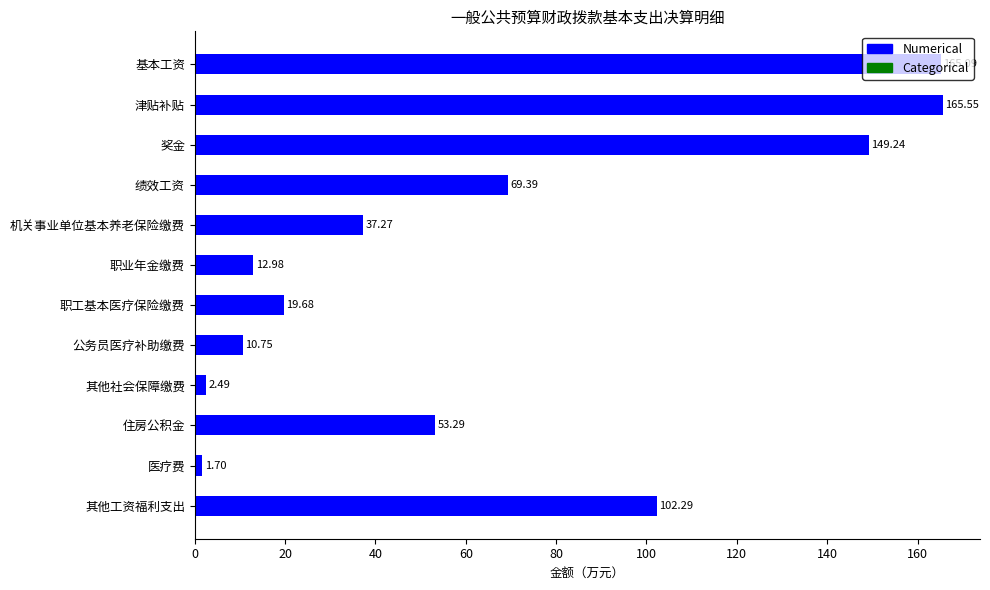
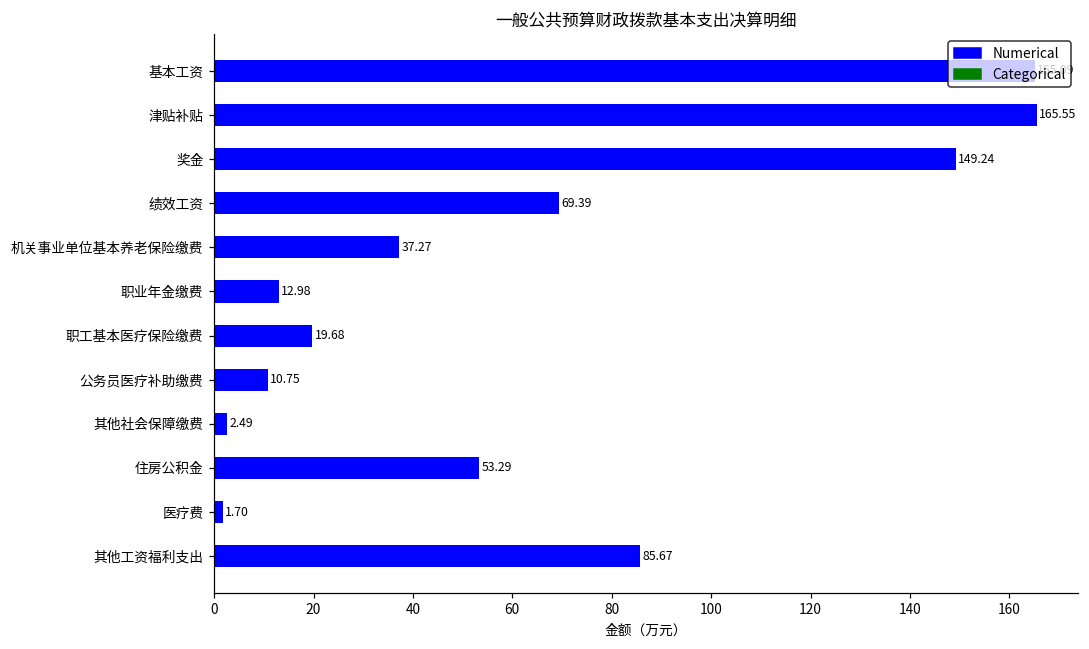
Numerical, 其他工资福利支出: 102.29 -> 85.67
